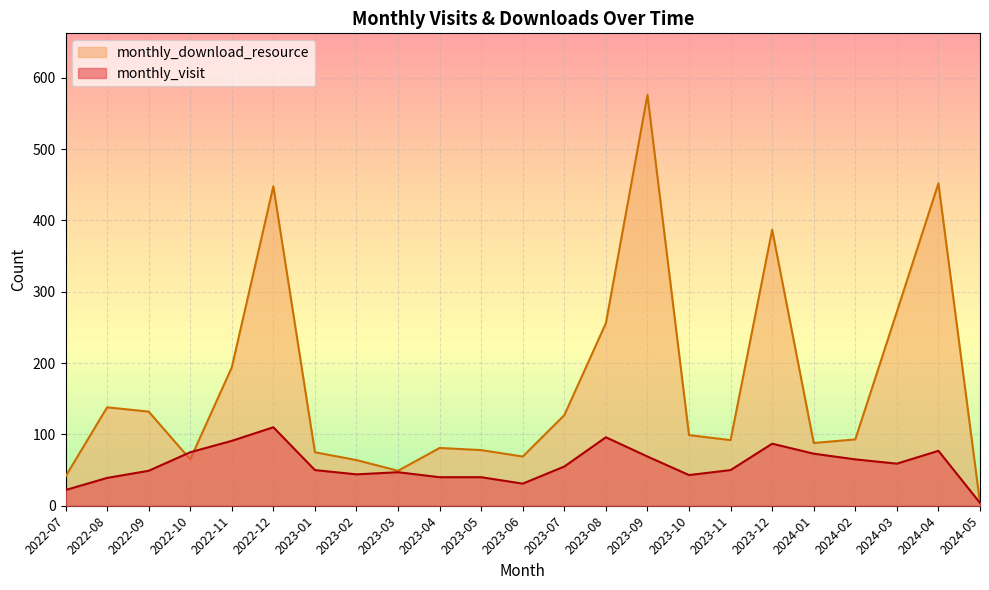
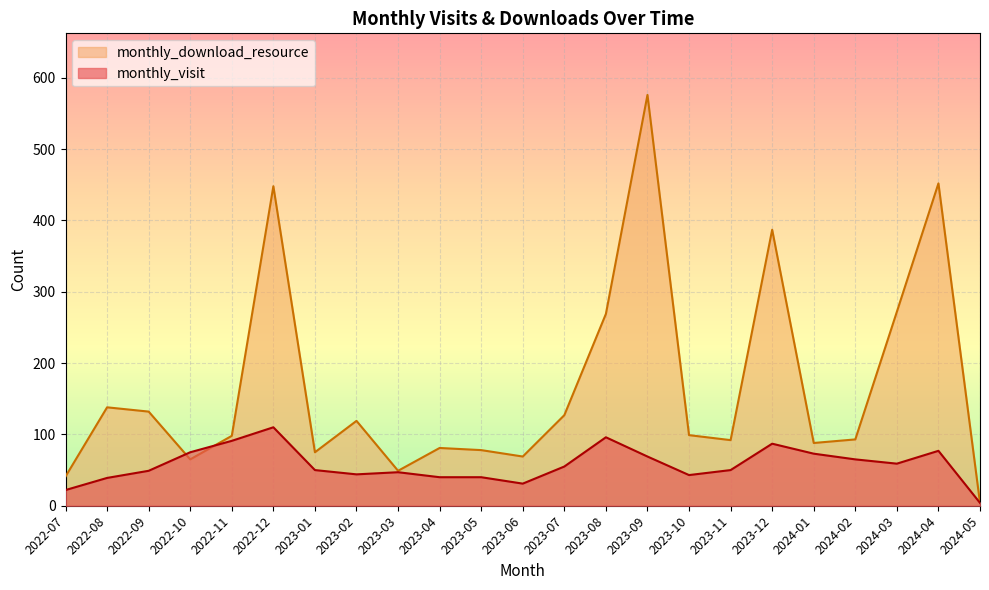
monthly_download_resource, 2022-11: 190 -> 100
monthly_download_resource, 2023-02: 60 -> 120
monthly_download_resource, 2023-08: 260 -> 270
